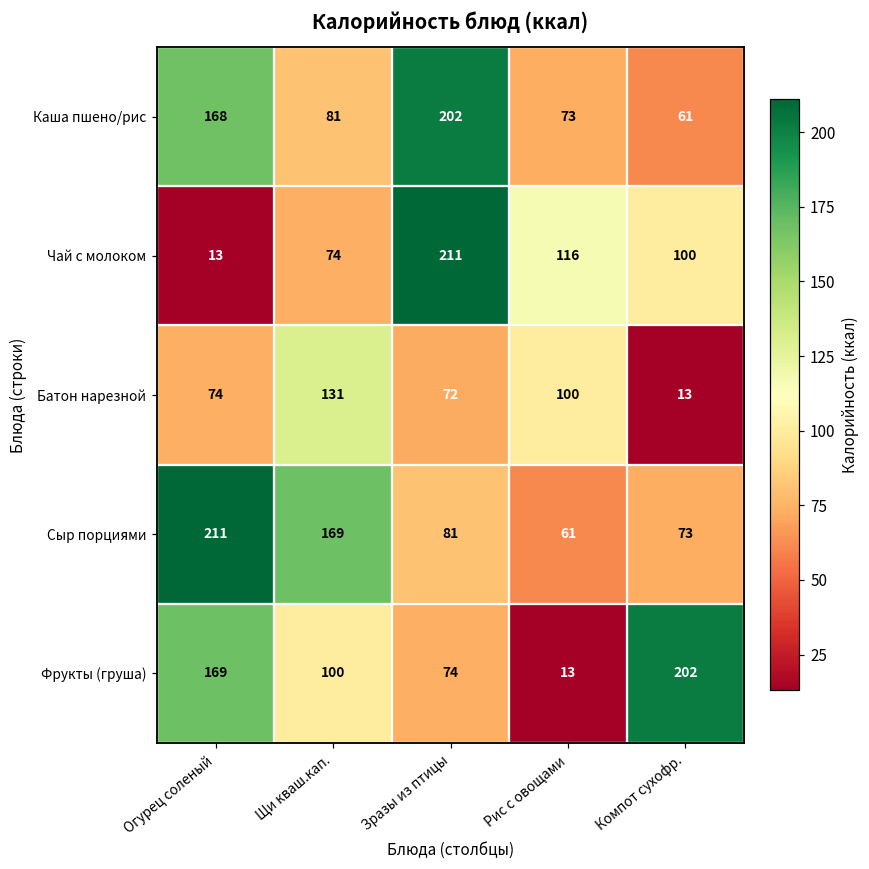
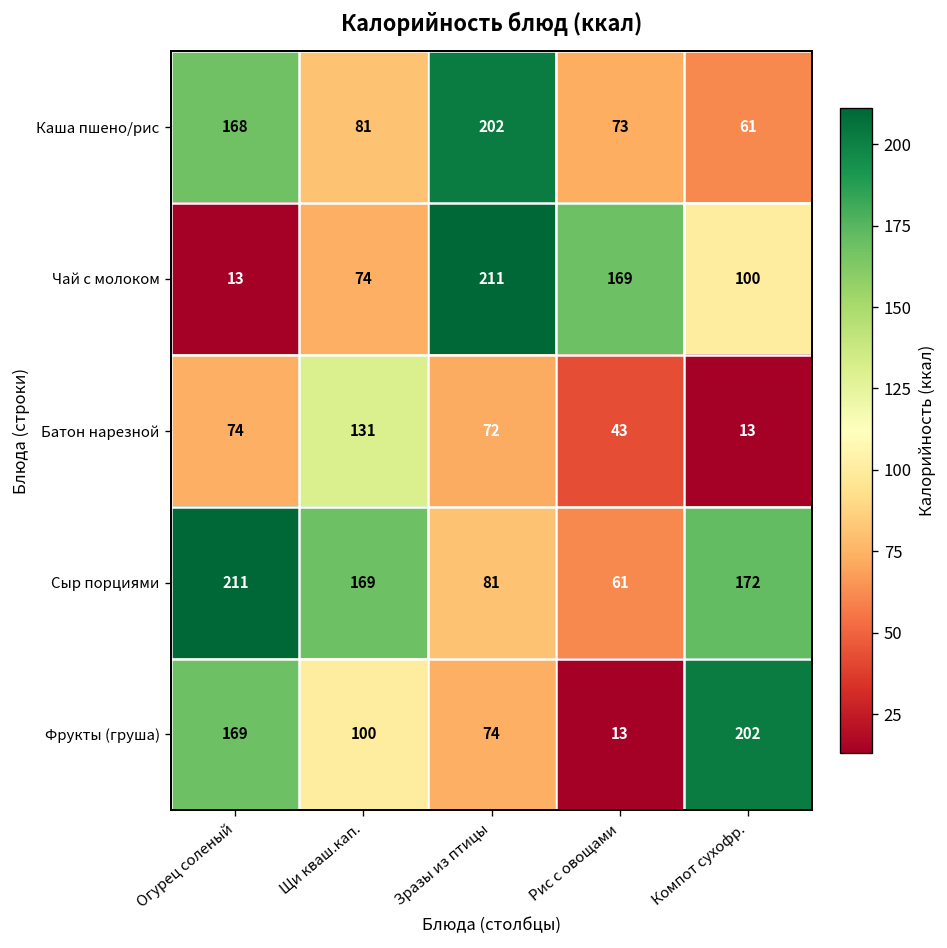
Чай с молоком, Рис с овощами: 116 -> 169
Батон нарезной, Рис с овощами: 100 -> 43
Сыр порциями, Компот сухофр.: 73 -> 172
